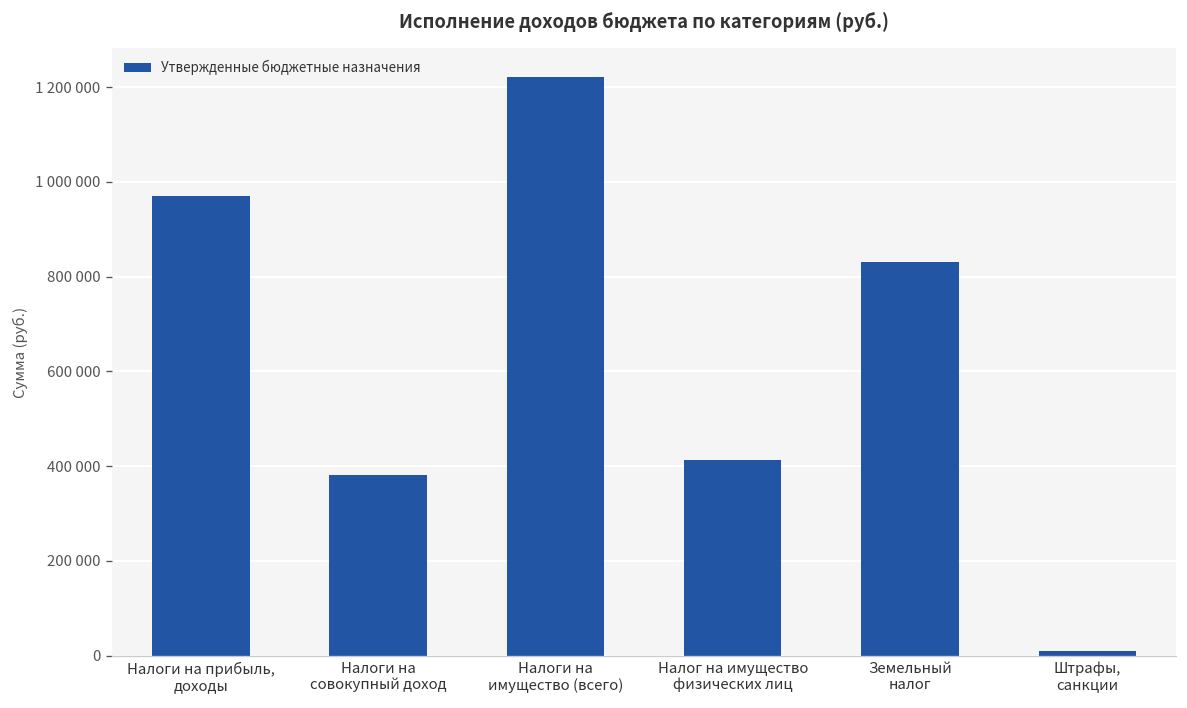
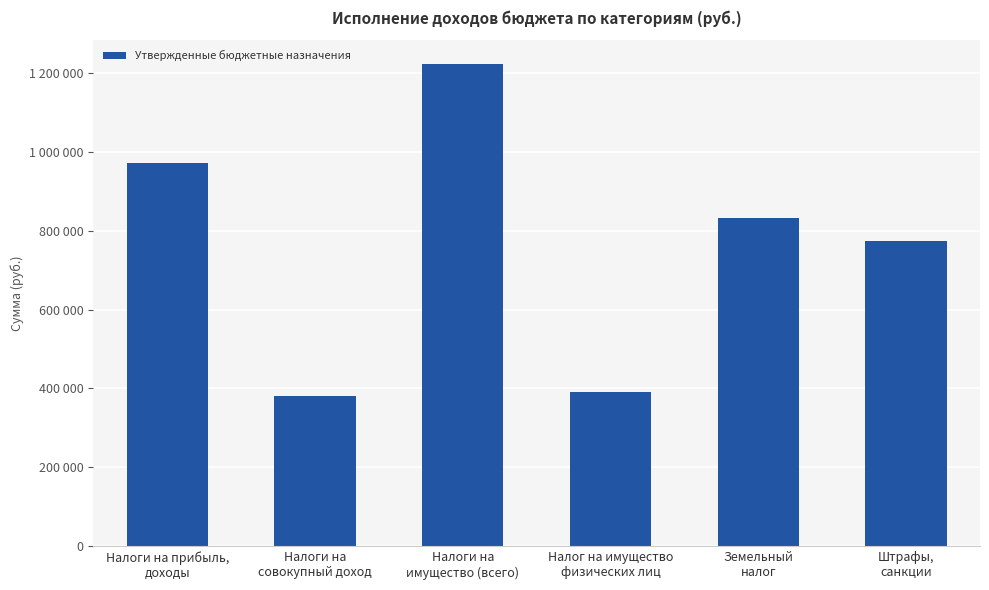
Налог на имущество физических лиц: 410000 -> 390000
Штрафы, санкции: 10000 -> 770000
